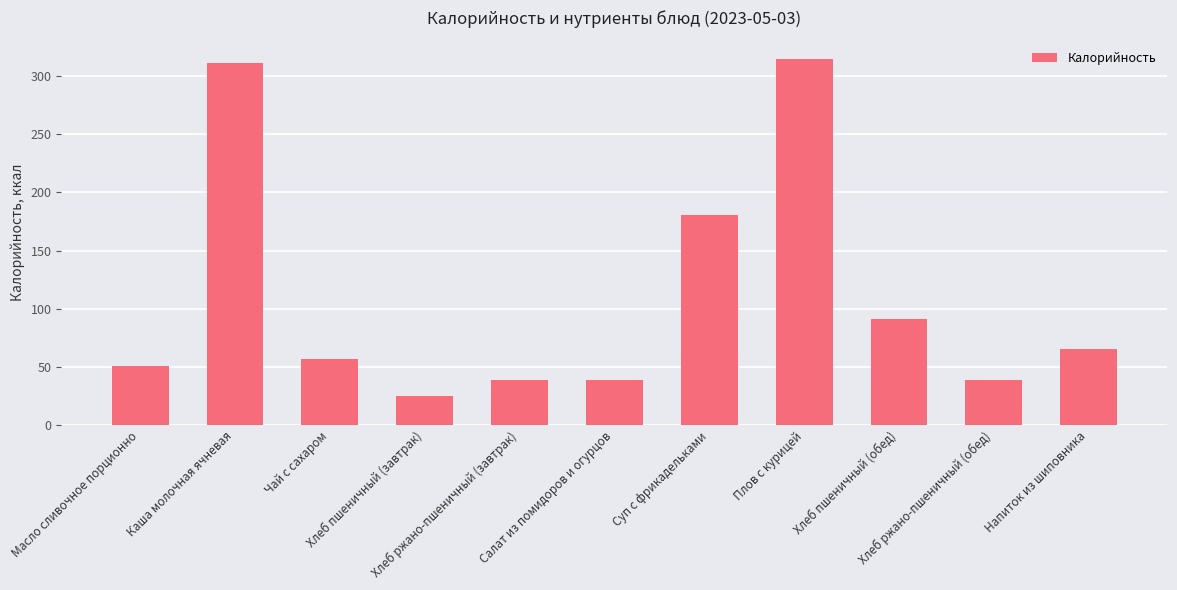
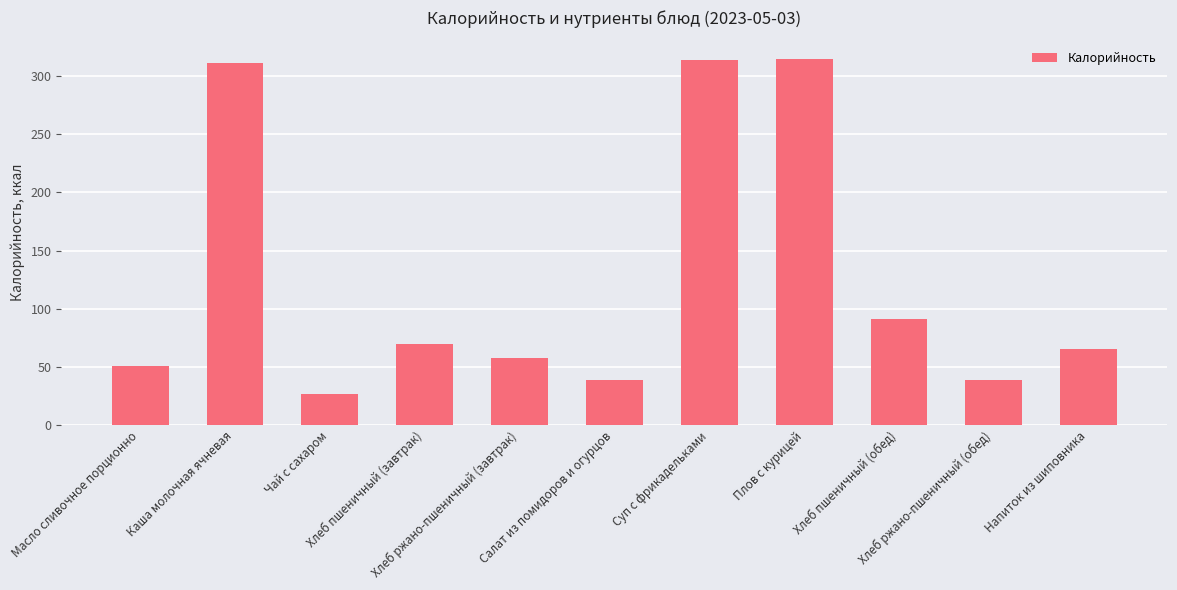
Чай с сахаром: 57 -> 27
Хлеб пшеничный (завтрак): 25 -> 70
Хлеб ржано-пшеничный (завтрак): 39 -> 58
Суп с фрикадельками: 181 -> 314
